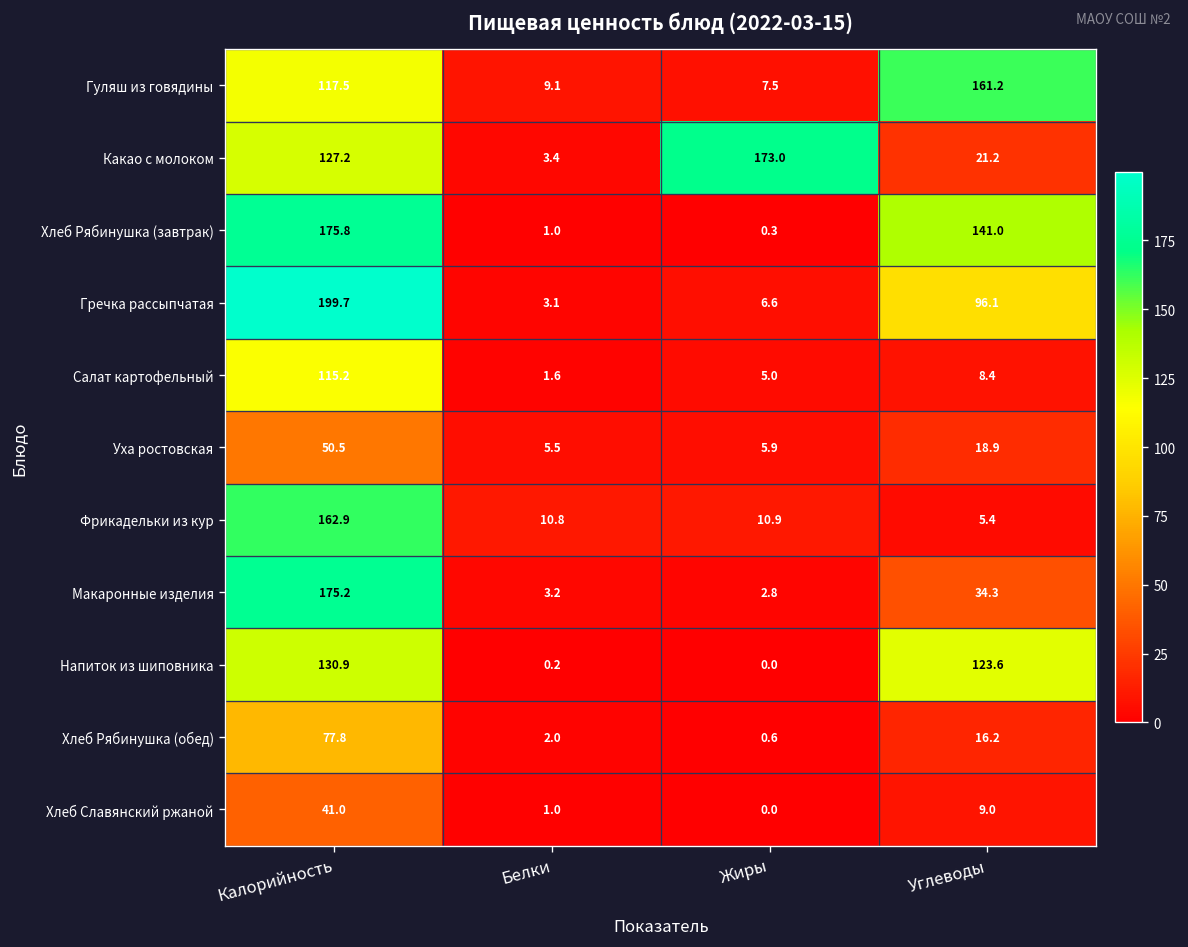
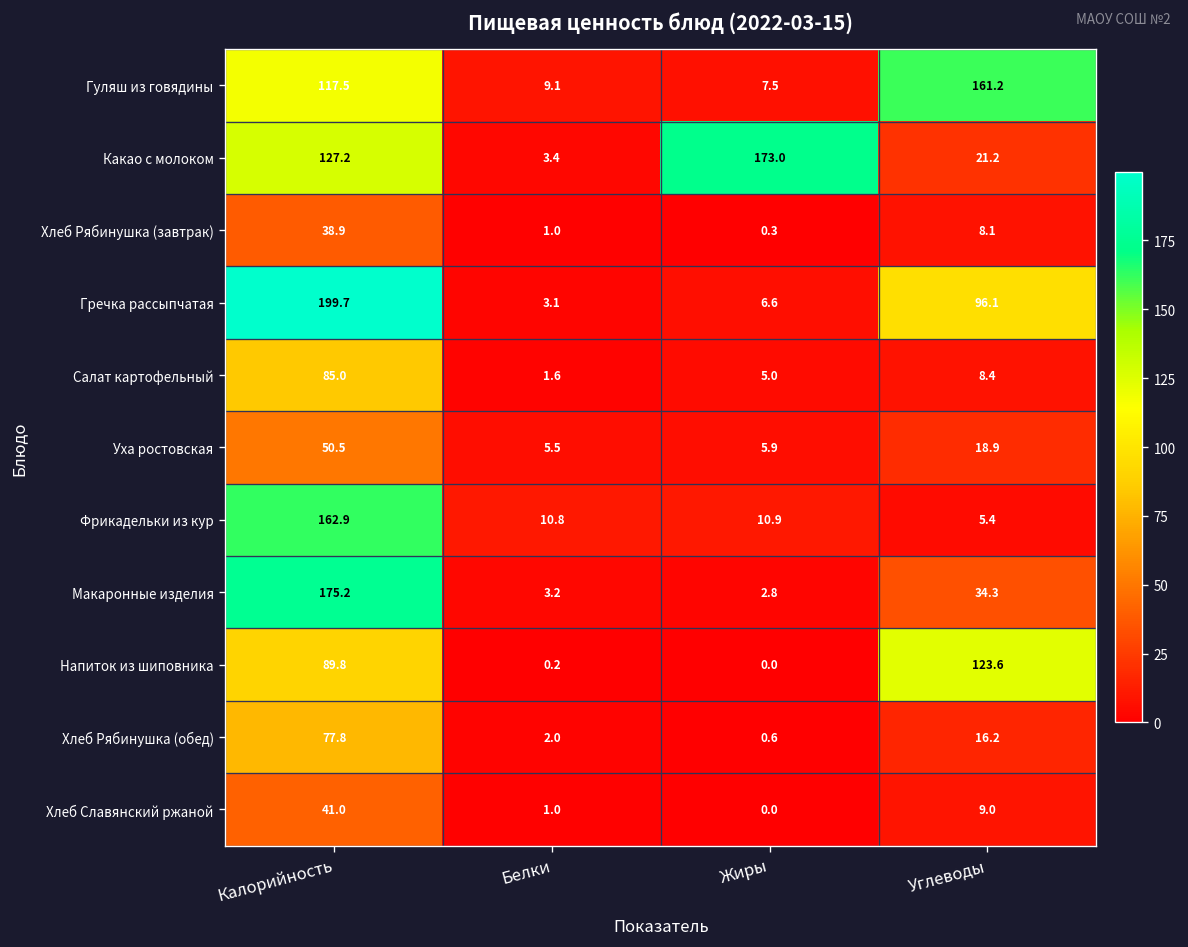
Хлеб Рябинушка (завтрак), Калорийность: 175.8 -> 38.9
Хлеб Рябинушка (завтрак), Углеводы: 141.0 -> 8.1
Салат картофельный, Калорийность: 115.2 -> 85.0
Напиток из шиповника, Калорийность: 130.9 -> 89.8
